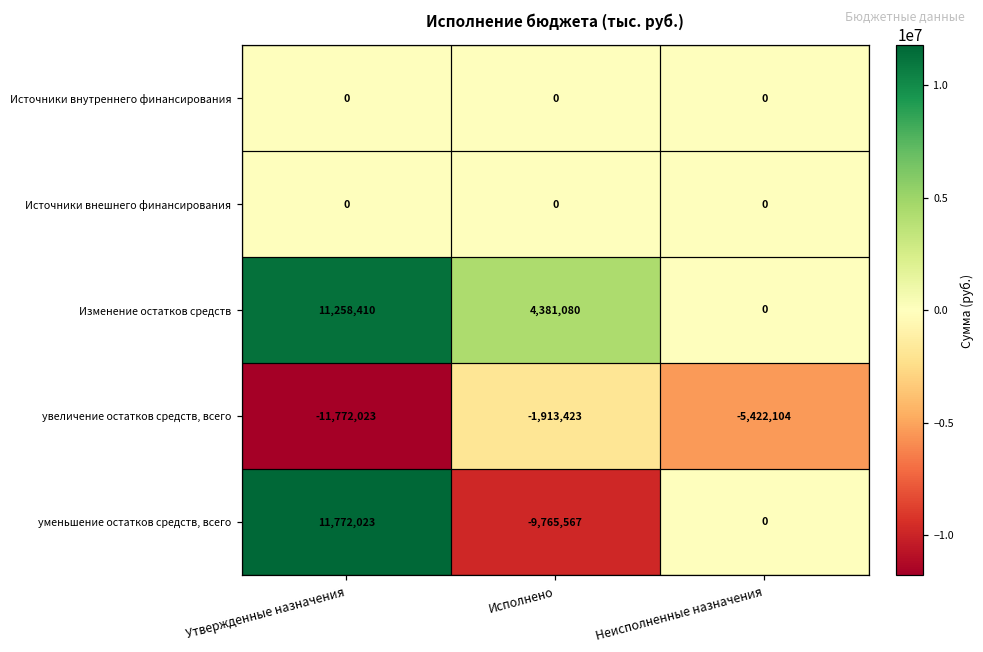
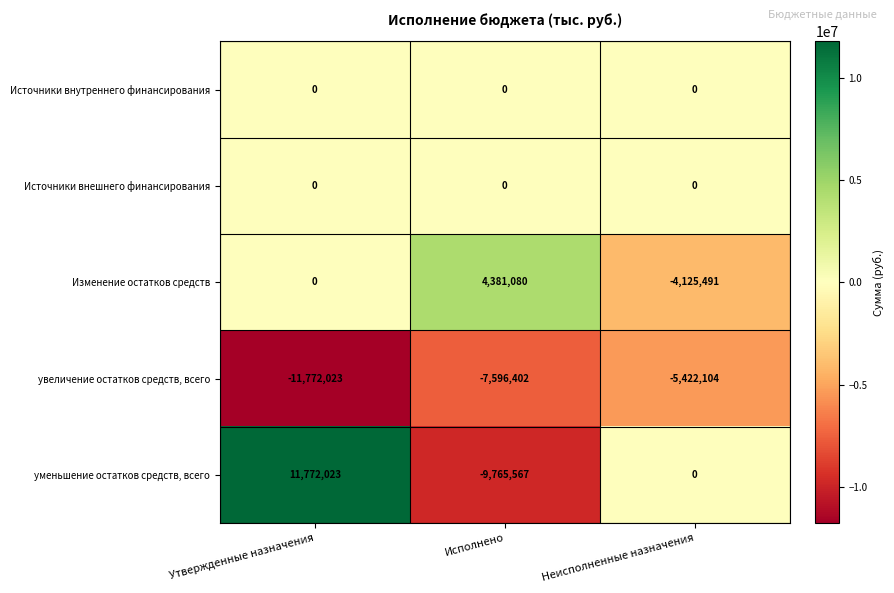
Изменение остатков средств, Утвержденные назначения: 11,258,410 -> 0
Изменение остатков средств, Неисполненные назначения: 0 -> -4,125,491
увеличение остатков средств, всего, Исполнено: -1,913,423 -> -7,596,402
